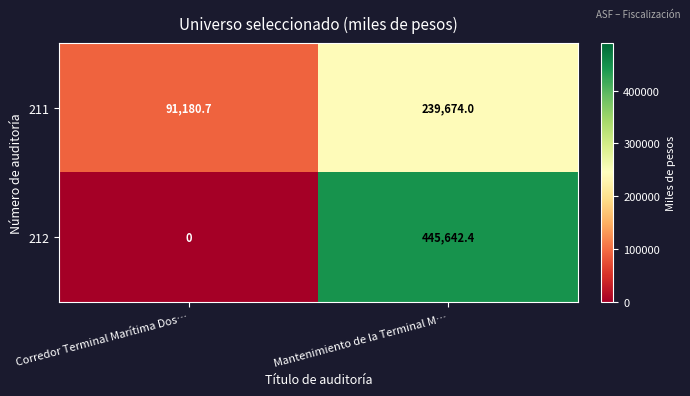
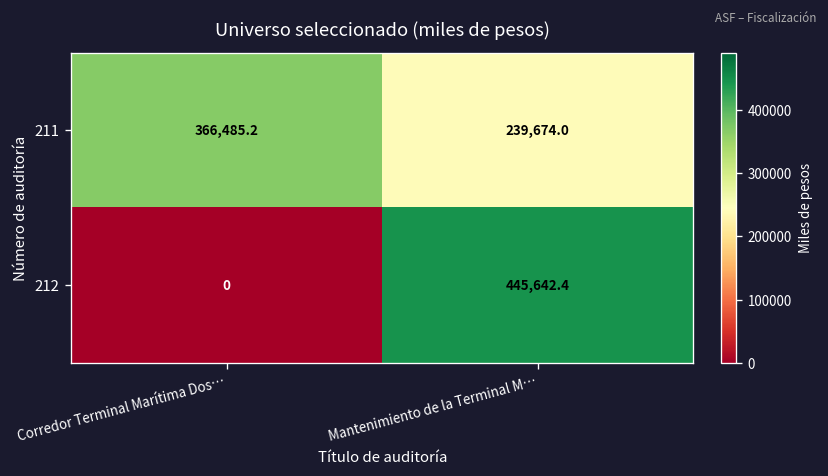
211, Corredor Terminal Marítima Dos…: 91,180.7 -> 366,485.2
